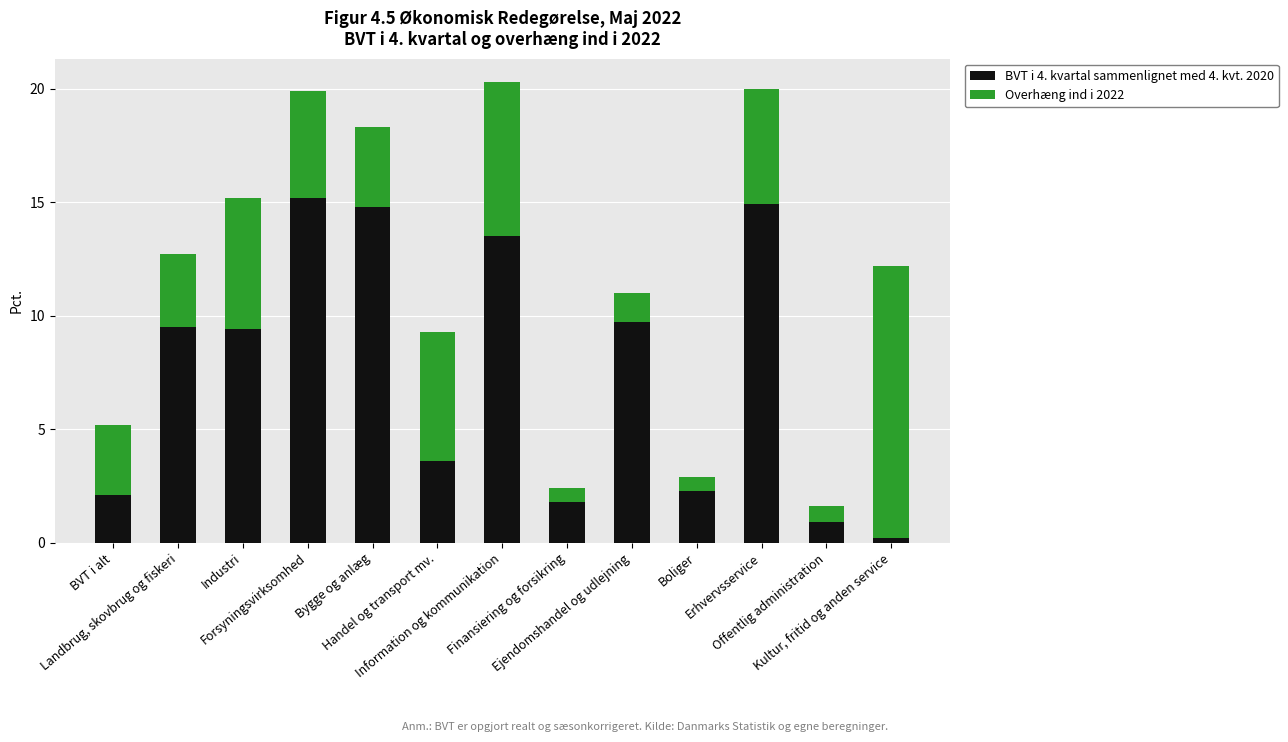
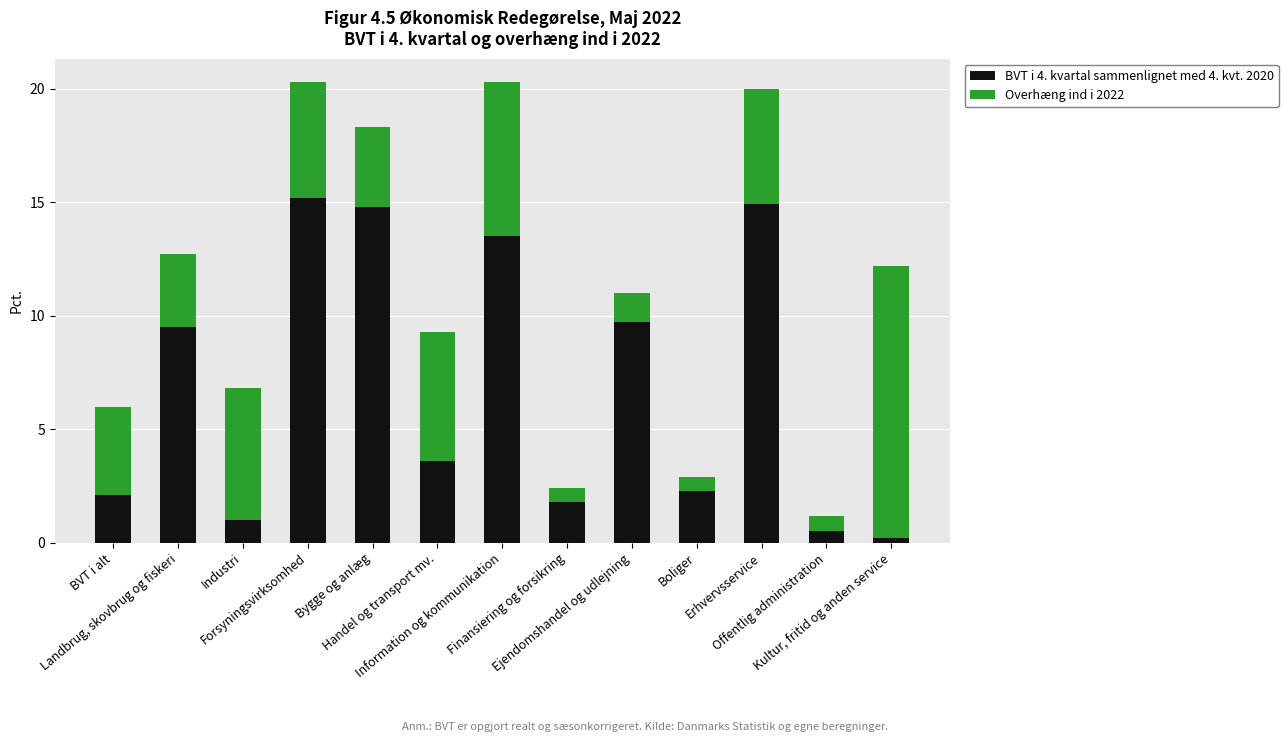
Overhæng ind i 2022, BVT i alt: 3.1 -> 3.9
BVT i 4. kvartal sammenlignet med 4. kvt. 2020, Industri: 9.4 -> 1.0
Overhæng ind i 2022, Forsyningsvirksomhed: 4.7 -> 5.1
BVT i 4. kvartal sammenlignet med 4. kvt. 2020, Offentlig administration: 0.9 -> 0.5
